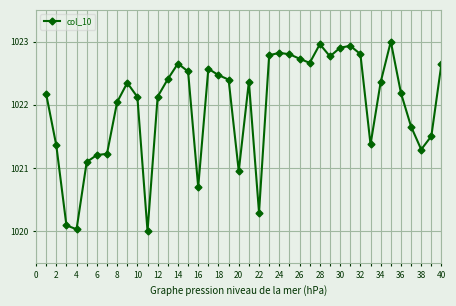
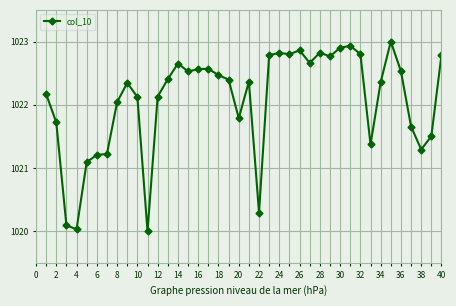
2: 1021.4 -> 1021.7
16: 1020.7 -> 1022.6
20: 1021.0 -> 1021.8
26: 1022.7 -> 1022.9
28: 1023.0 -> 1022.8
36: 1022.2 -> 1022.5
40: 1022.7 -> 1022.8
